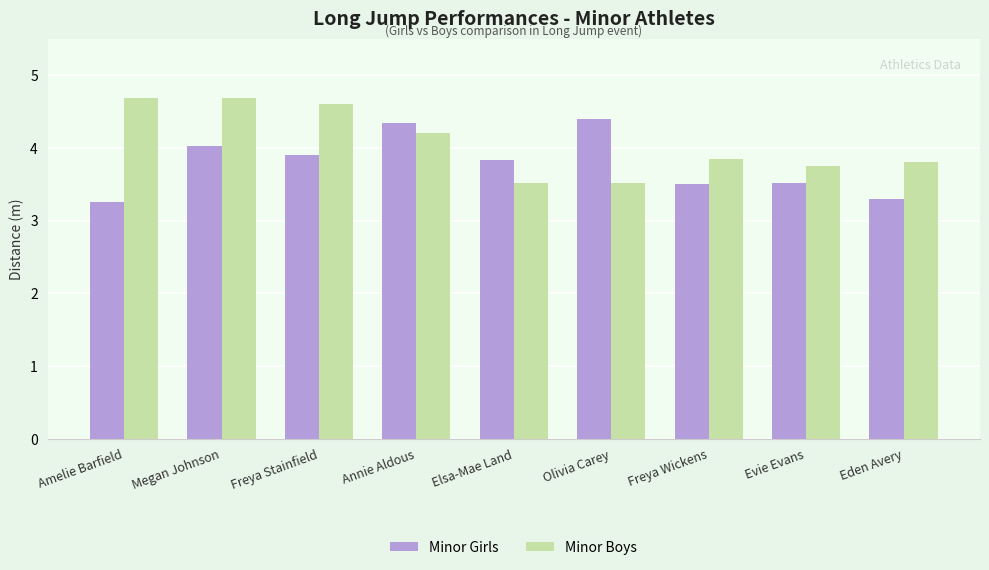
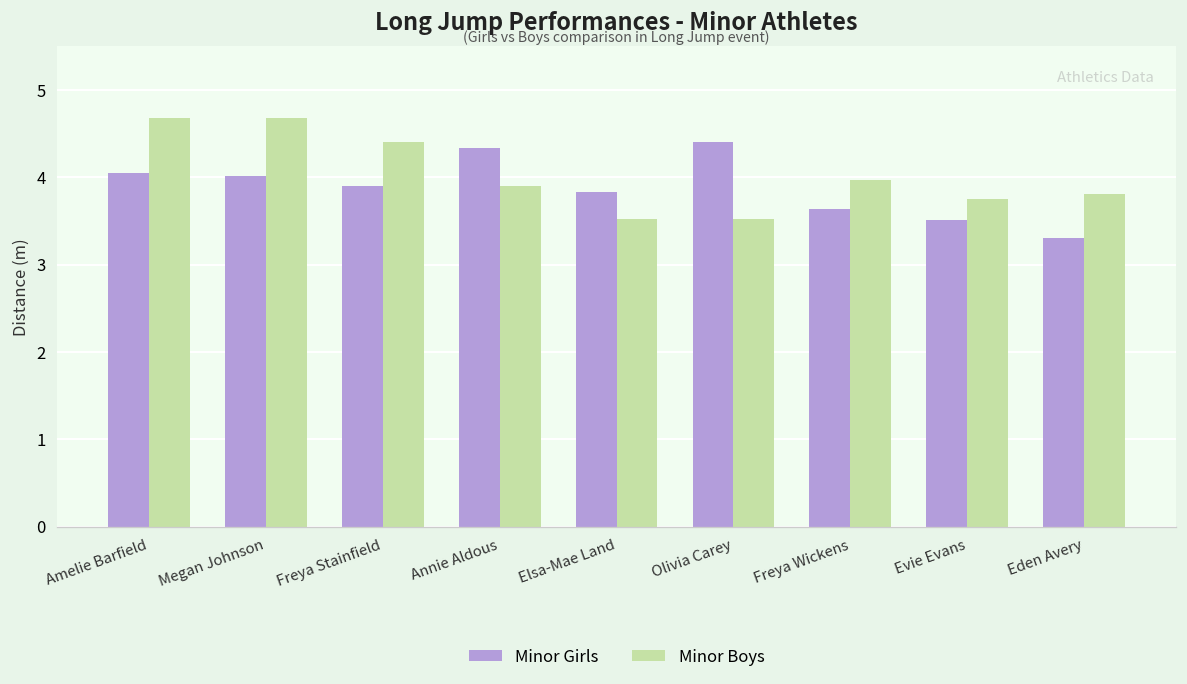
Minor Girls, Amelie Barfield: 3.3 -> 4.1
Minor Boys, Freya Stainfield: 4.6 -> 4.4
Minor Boys, Annie Aldous: 4.2 -> 3.9
Minor Girls, Freya Wickens: 3.5 -> 3.6
Minor Boys, Freya Wickens: 3.8 -> 4.0
